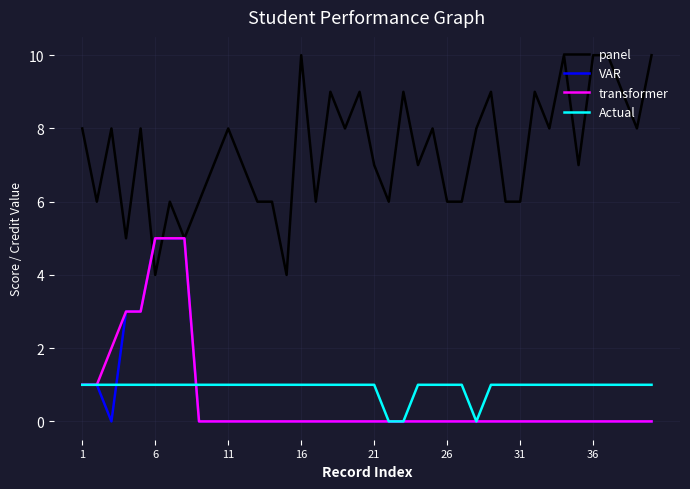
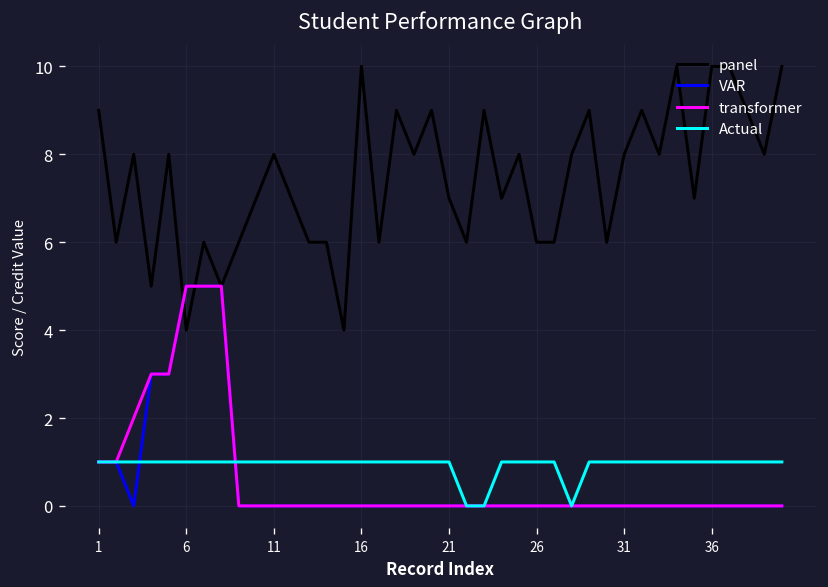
panel, 1: 8 -> 9
panel, 31: 6 -> 8
